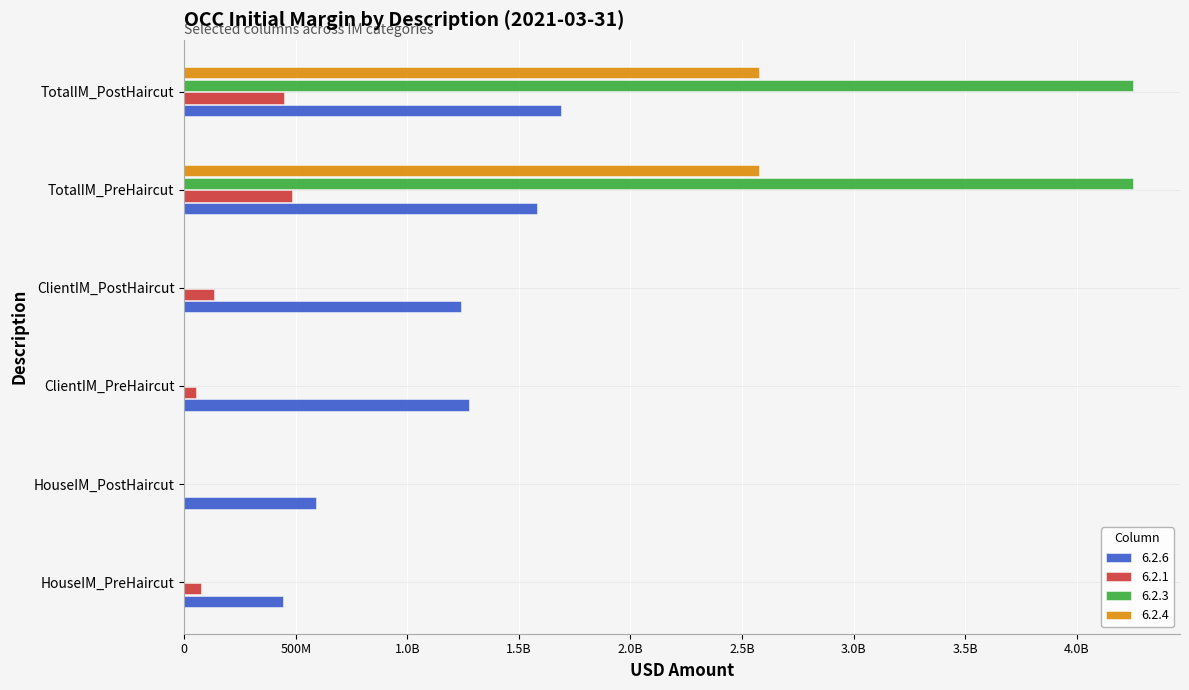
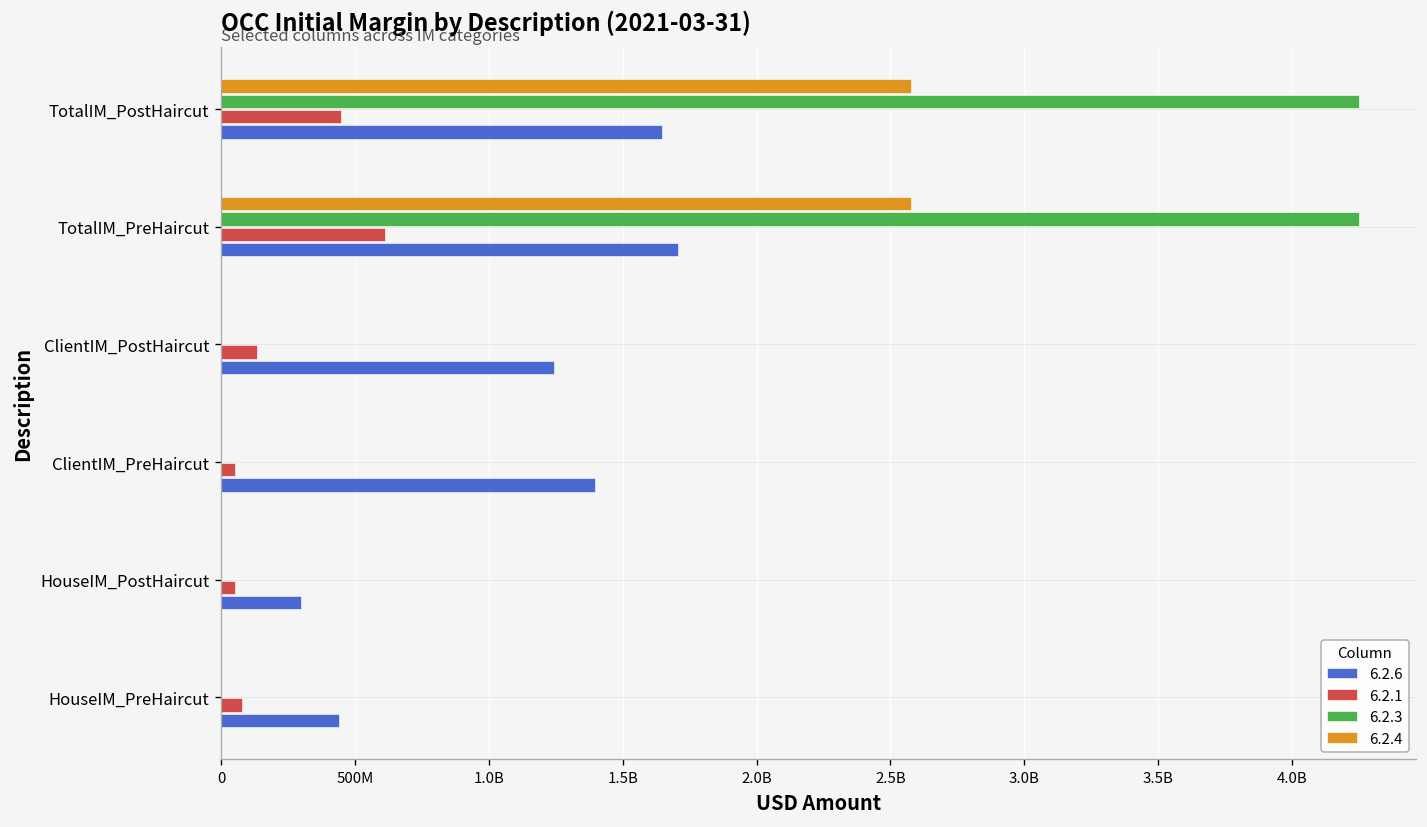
6.2.6, TotalIM_PostHaircut: 1690000000 -> 1650000000
6.2.1, TotalIM_PreHaircut: 490000000 -> 610000000
6.2.6, TotalIM_PreHaircut: 1580000000 -> 1710000000
6.2.6, ClientIM_PreHaircut: 1270000000 -> 1400000000
6.2.1, HouseIM_PostHaircut: 0 -> 50000000
6.2.6, HouseIM_PostHaircut: 590000000 -> 300000000
